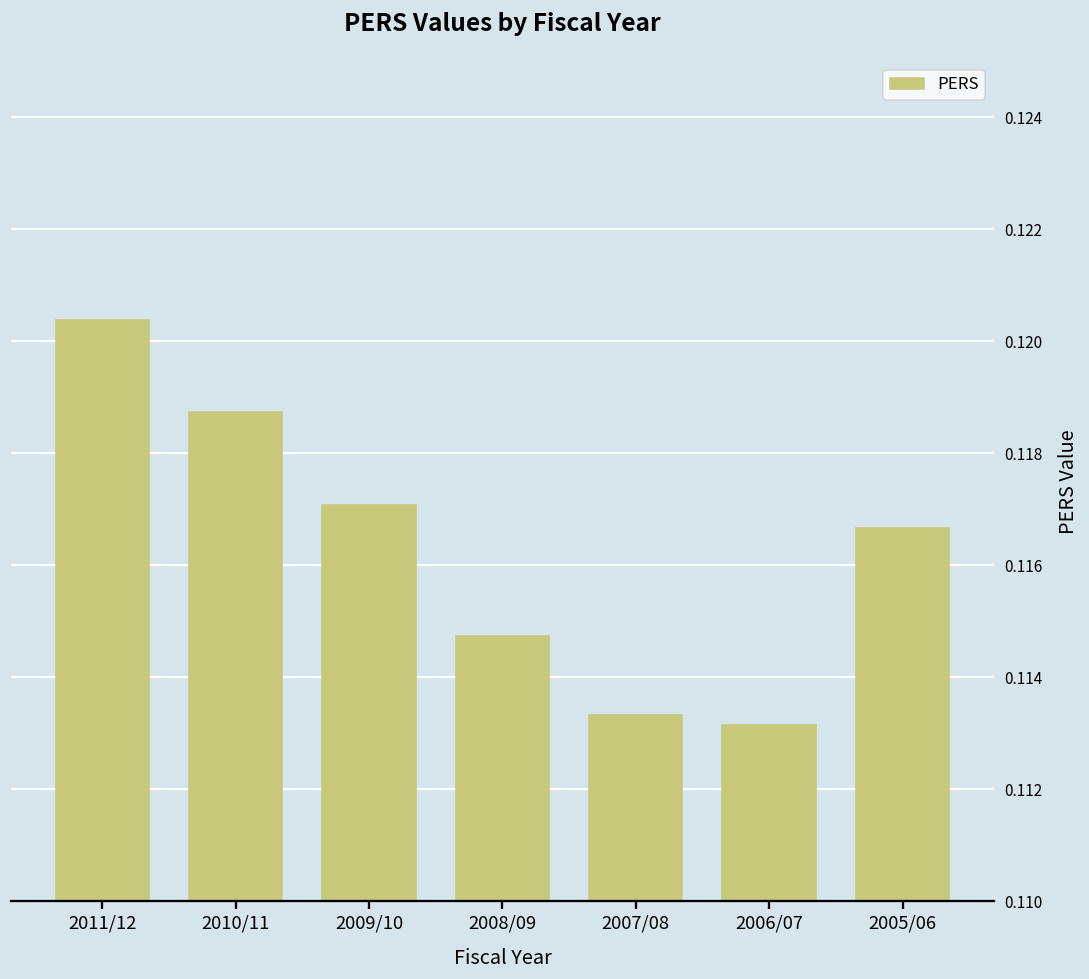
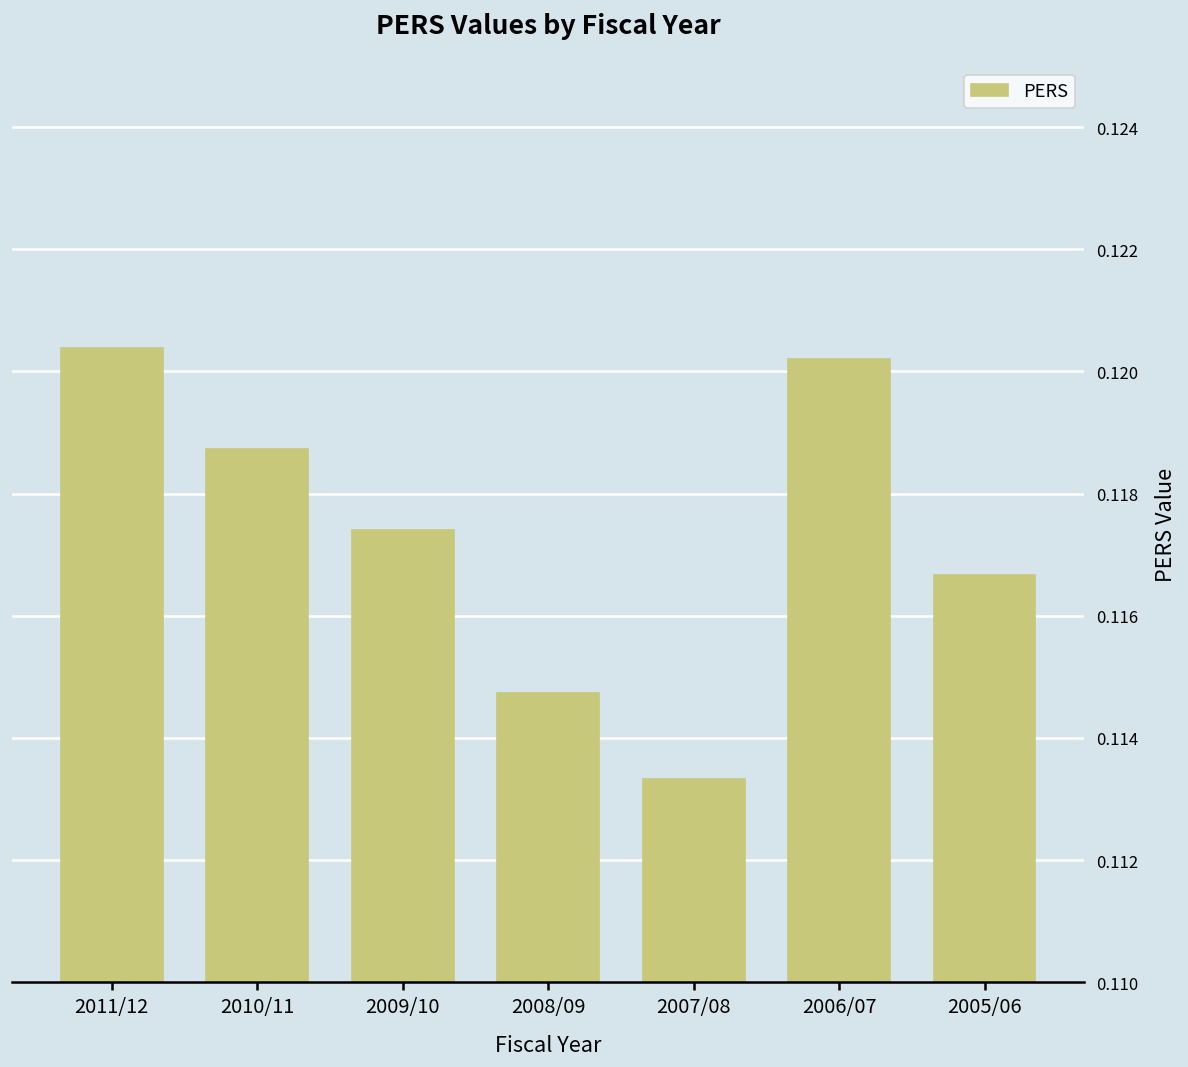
2009/10: 0.1171 -> 0.1174
2006/07: 0.1132 -> 0.1202
